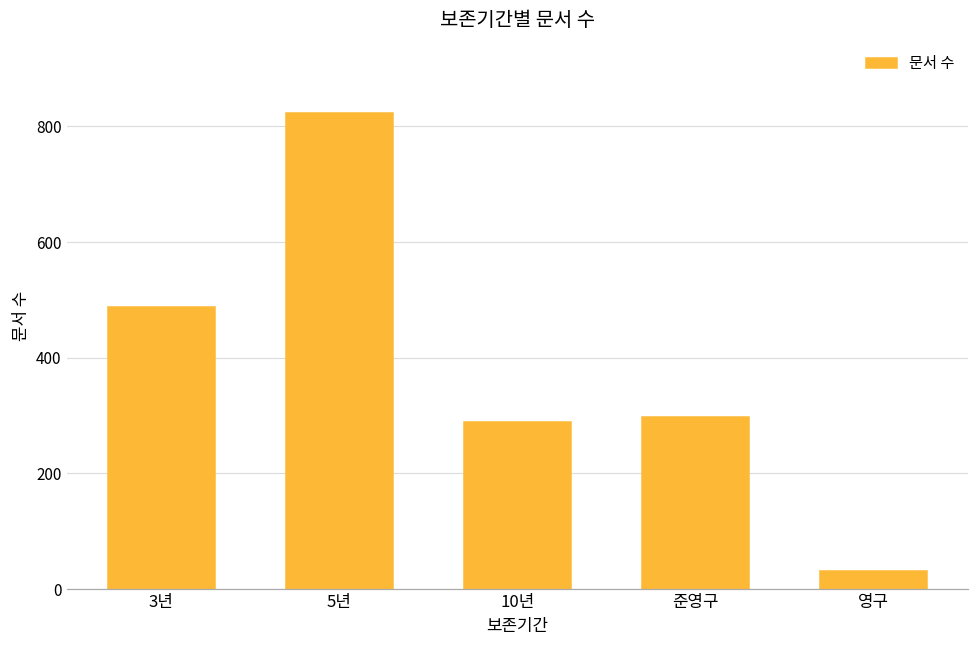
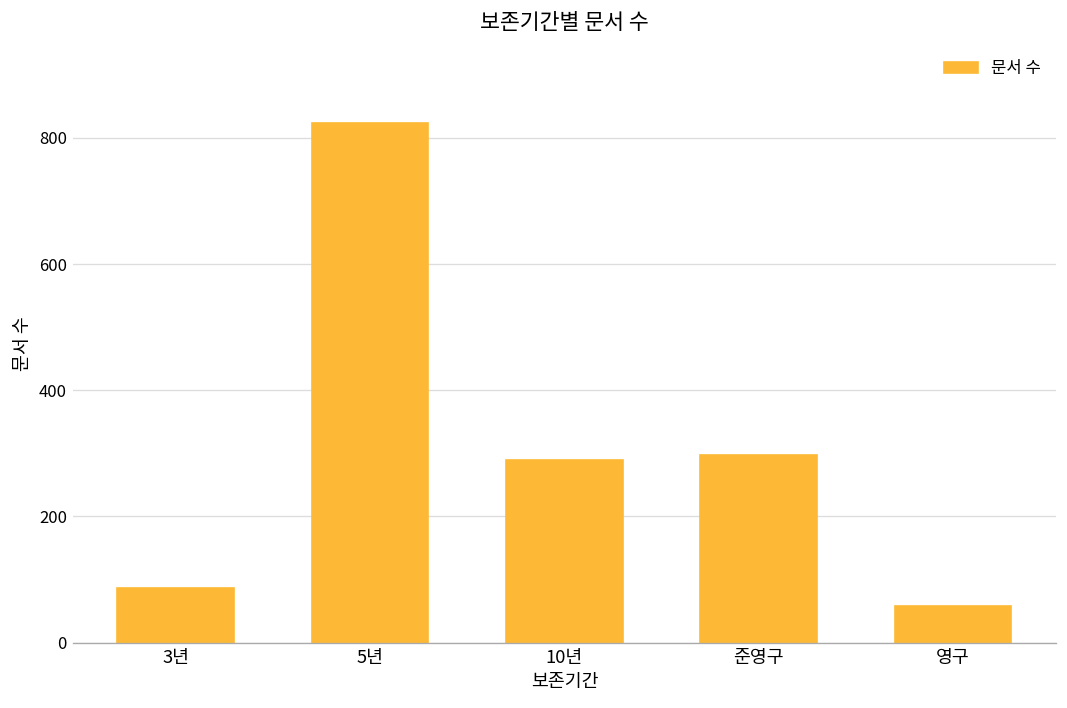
3년: 490 -> 90
영구: 30 -> 60
